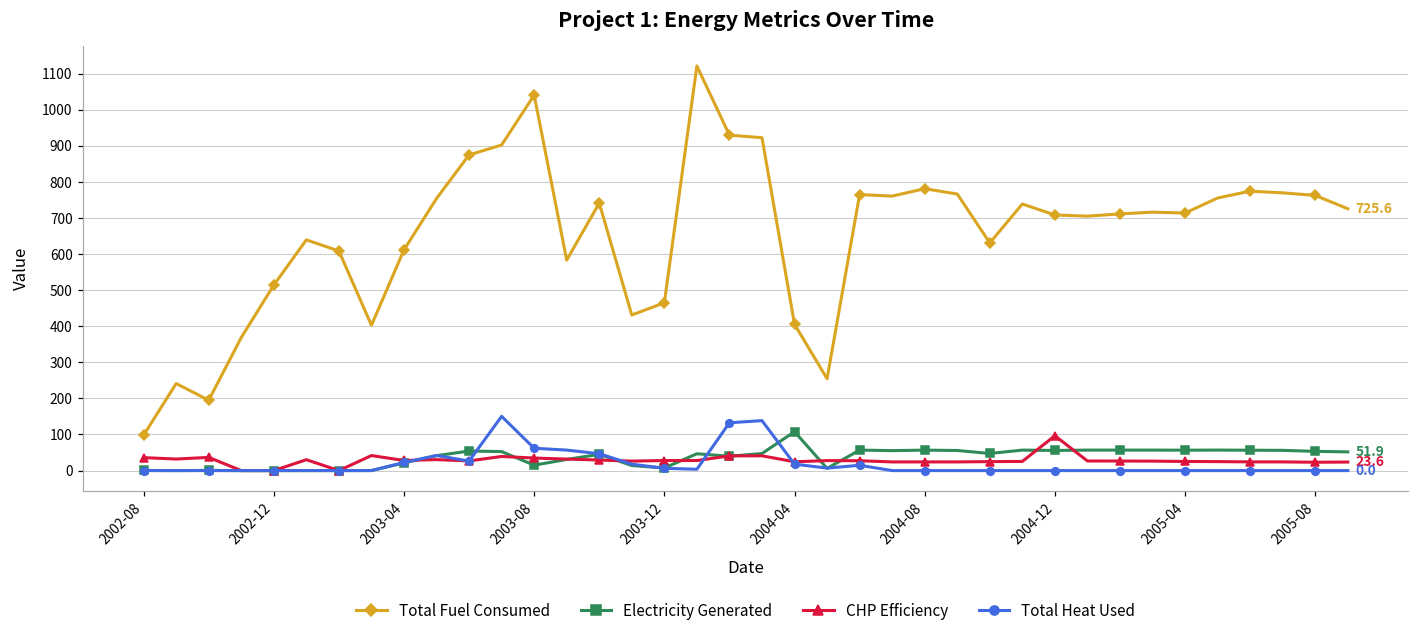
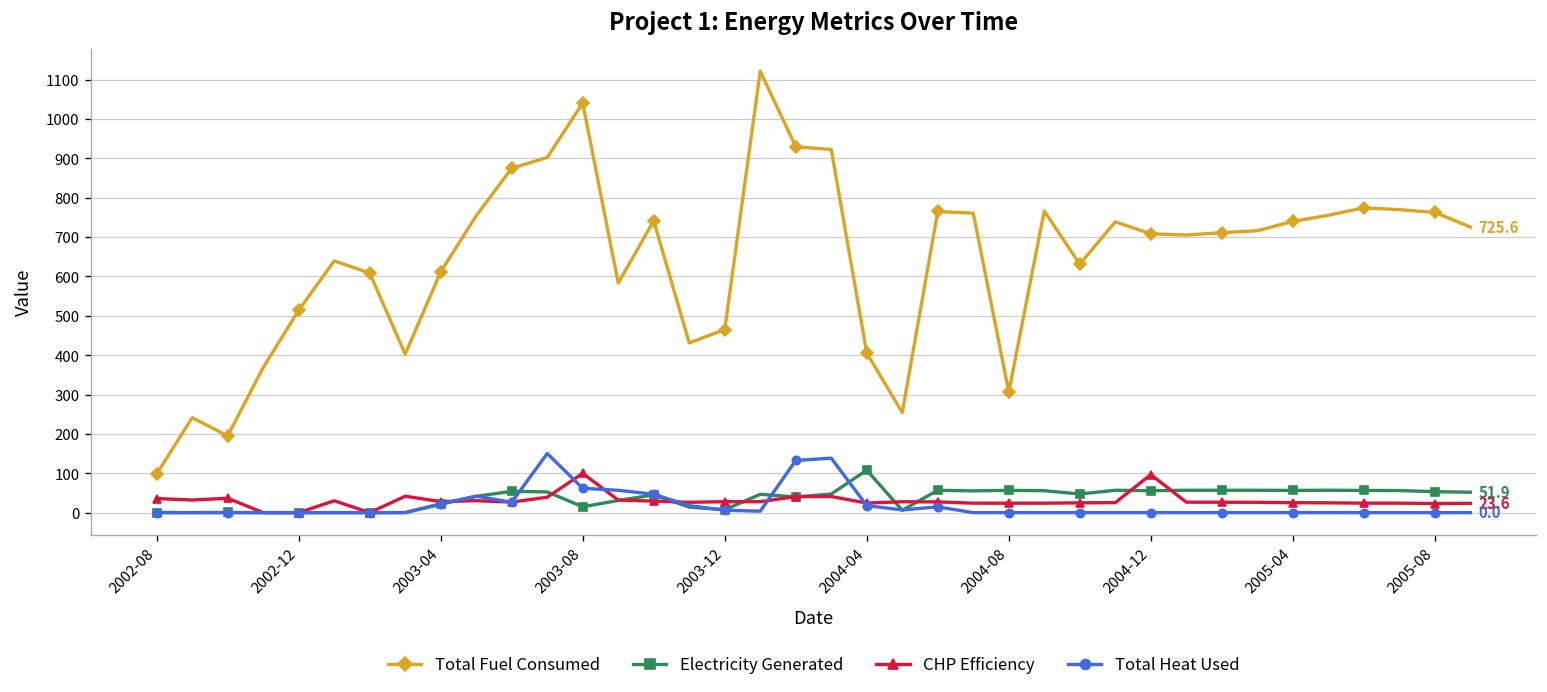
CHP Efficiency, 2003-08: 30 -> 100
Total Fuel Consumed, 2004-08: 780 -> 310
Total Fuel Consumed, 2005-04: 710 -> 740
